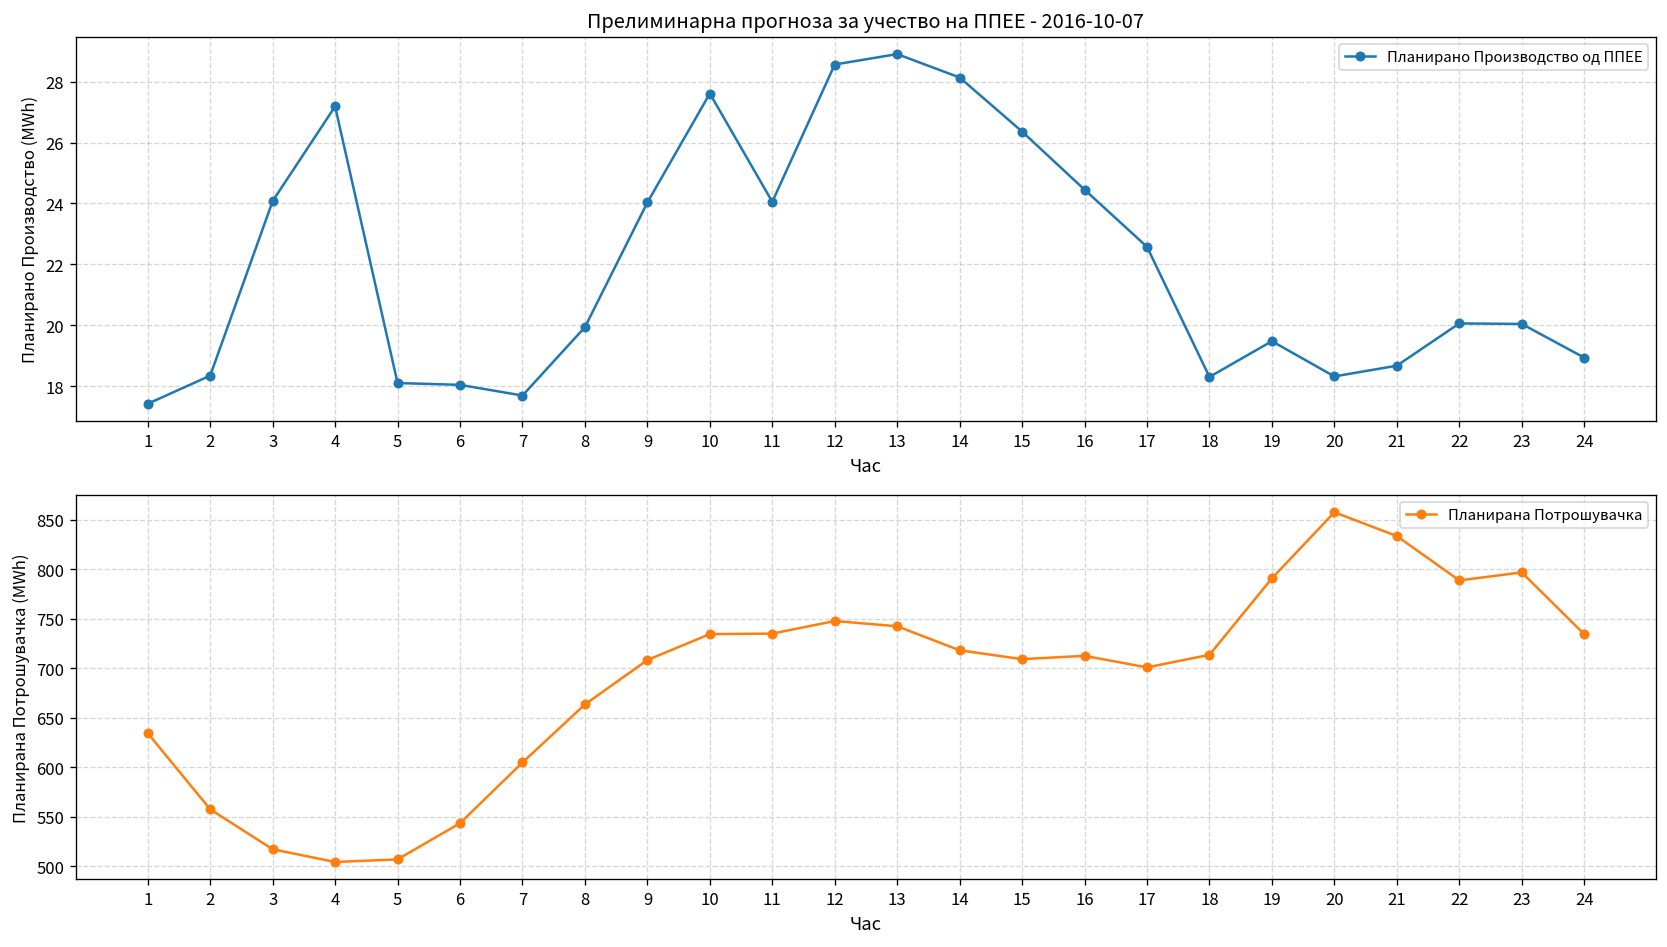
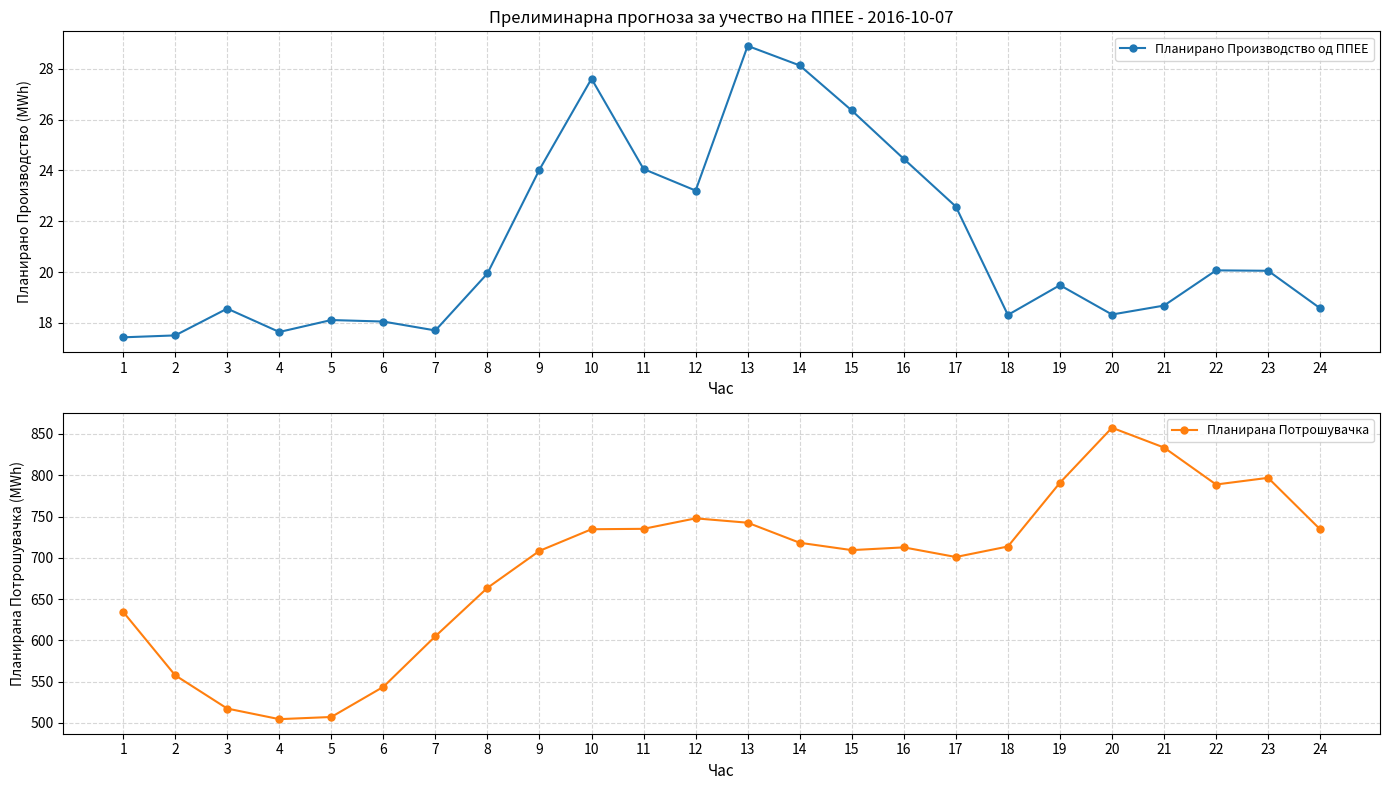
Прелиминарна прогноза за учество на ППЕЕ - 2016-10-07, 2: 18.4 -> 17.5
Прелиминарна прогноза за учество на ППЕЕ - 2016-10-07, 3: 24.1 -> 18.6
Прелиминарна прогноза за учество на ППЕЕ - 2016-10-07, 4: 27.2 -> 17.6
Прелиминарна прогноза за учество на ППЕЕ - 2016-10-07, 12: 28.6 -> 23.2
Прелиминарна прогноза за учество на ППЕЕ - 2016-10-07, 24: 18.9 -> 18.6
